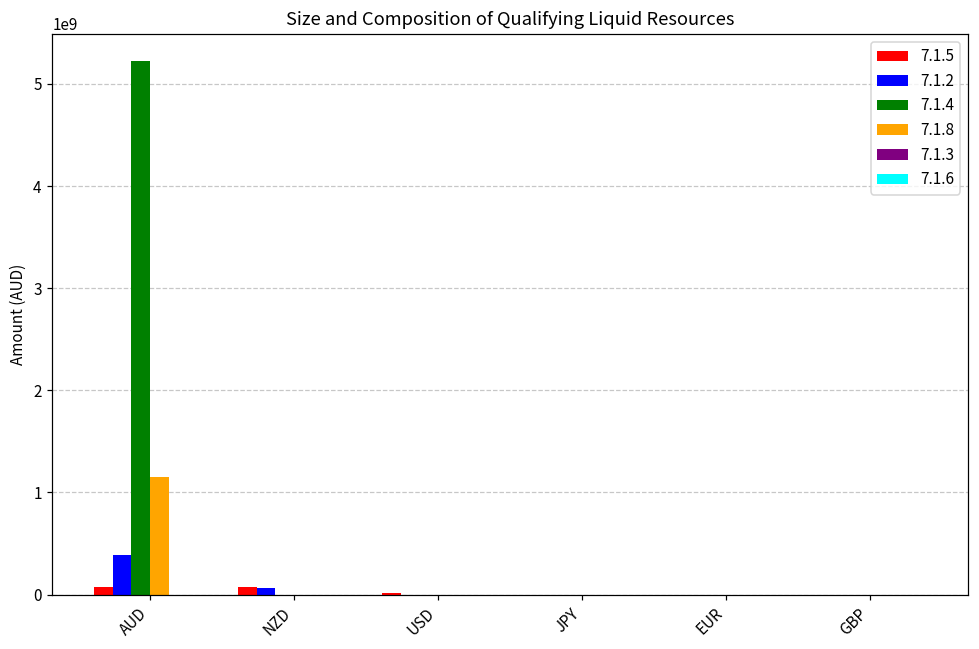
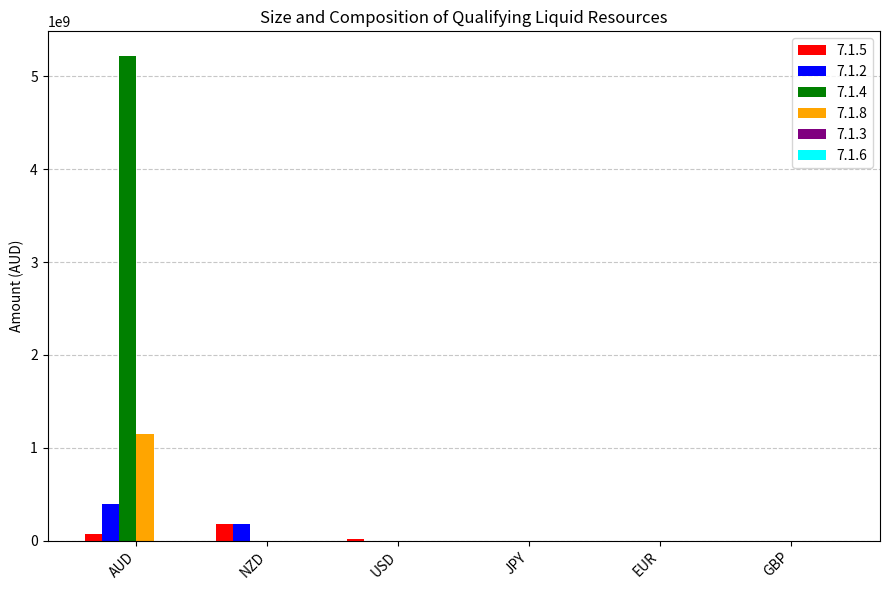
7.1.5, NZD: 100000000 -> 200000000
7.1.2, NZD: 100000000 -> 200000000
